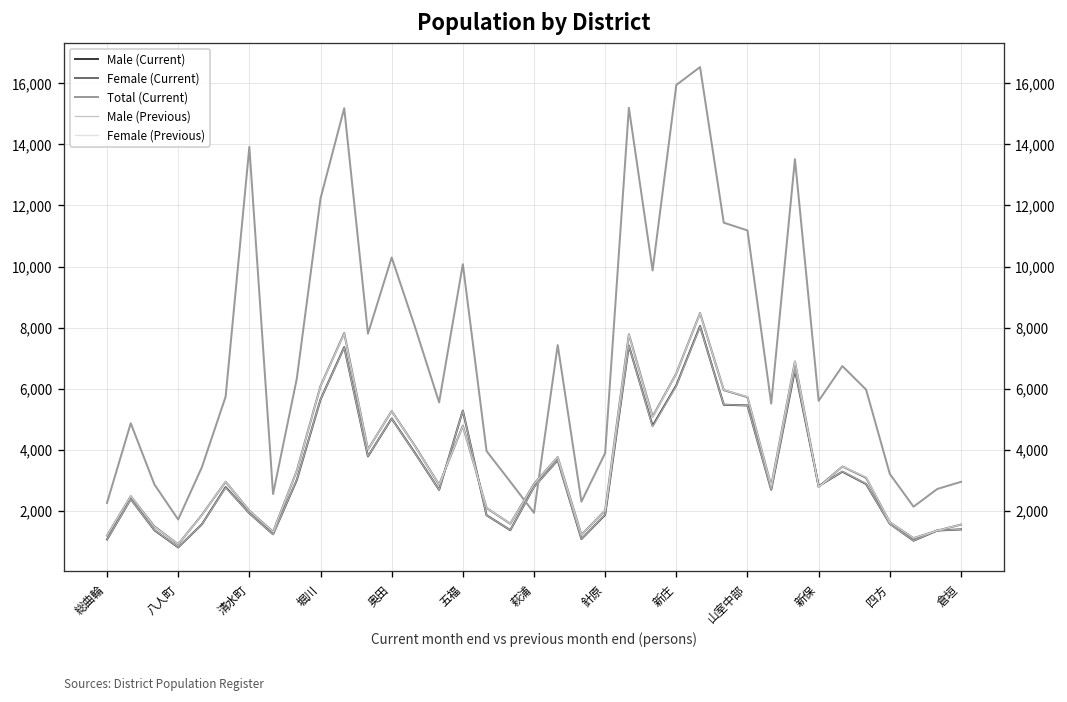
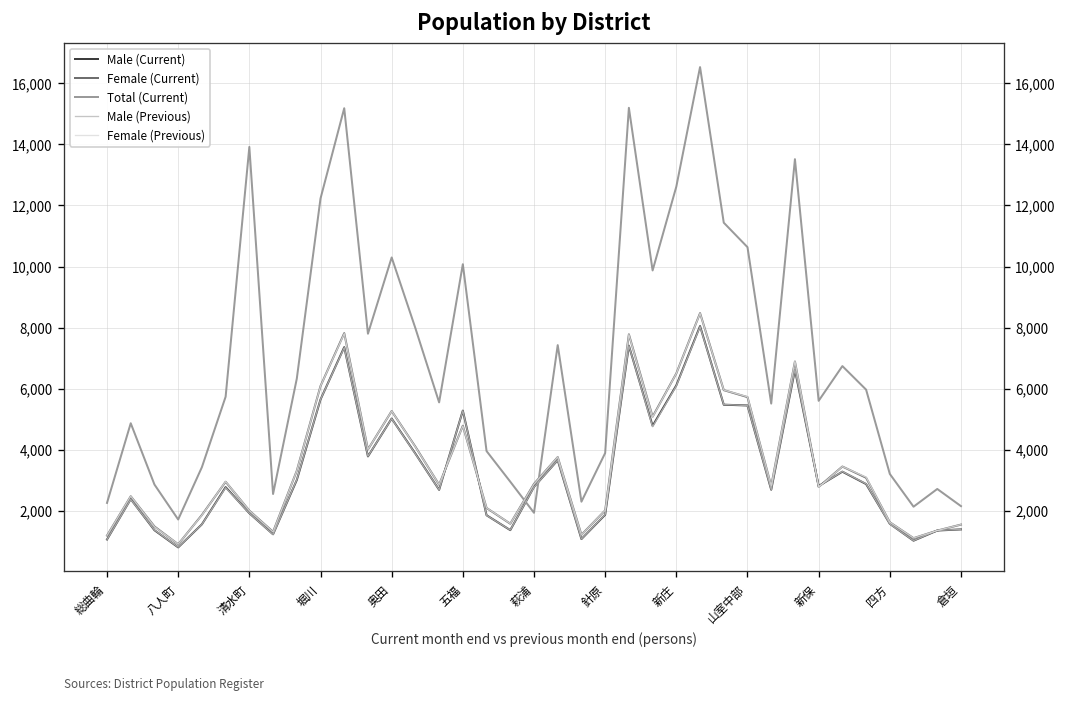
Total (Current), 新庄: 15,900 -> 12,600
Total (Current), 山室中部: 11,200 -> 10,600
Total (Current), 倉垣: 3,000 -> 2,200
